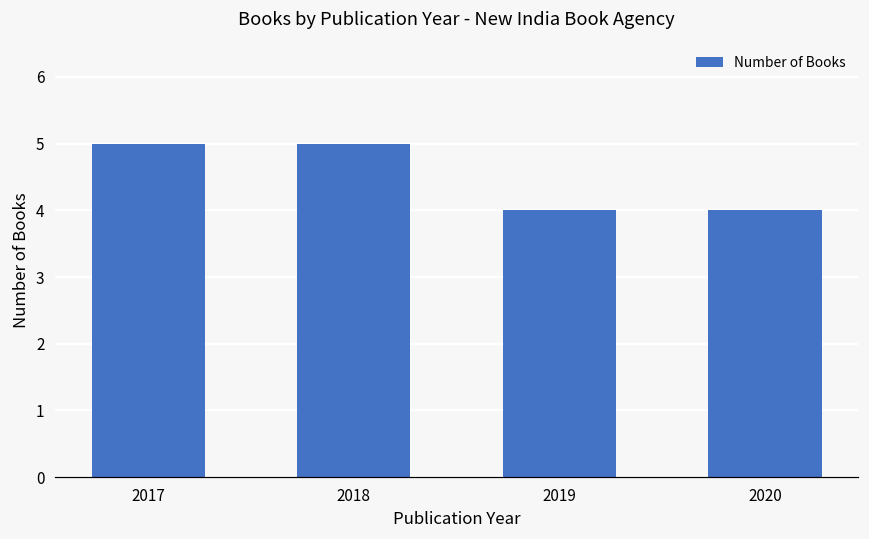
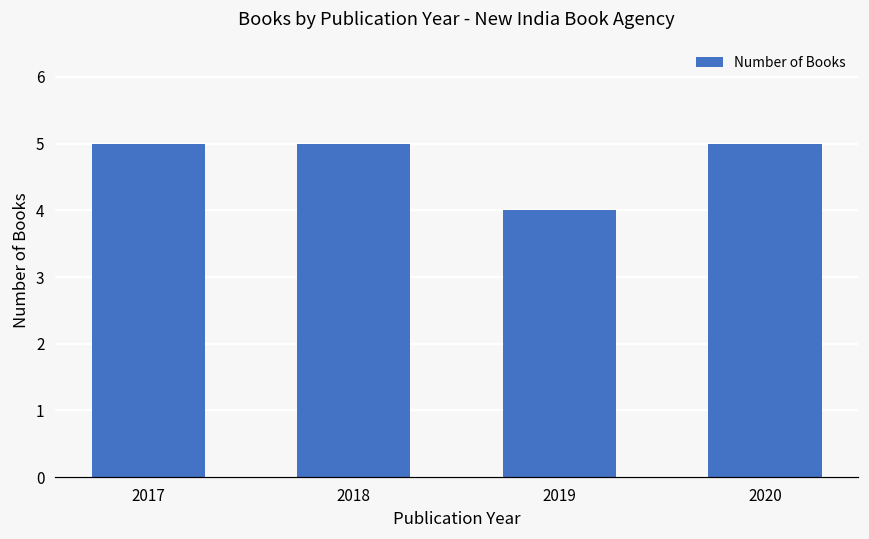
2020: 4 -> 5
